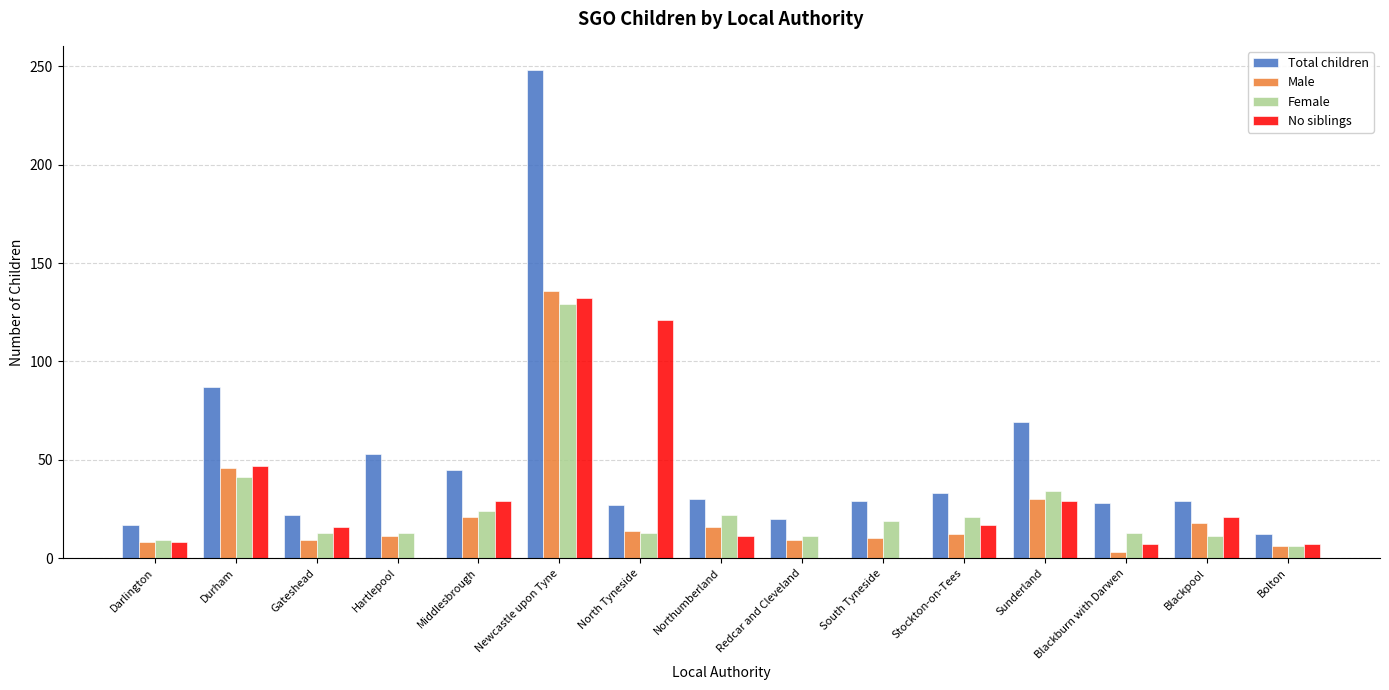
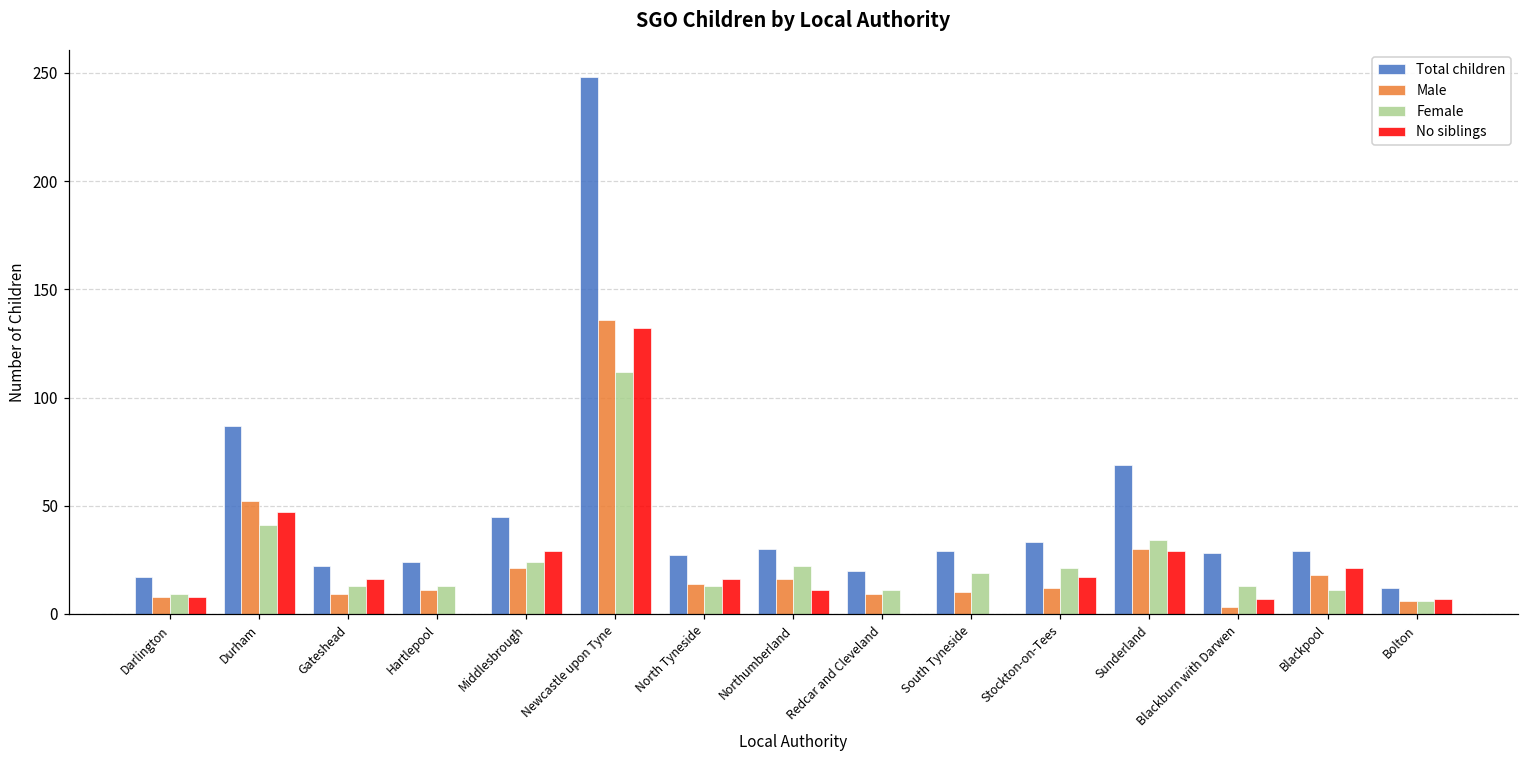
Male, Durham: 46 -> 52
Total children, Hartlepool: 53 -> 24
Female, Newcastle upon Tyne: 129 -> 112
No siblings, North Tyneside: 121 -> 16
